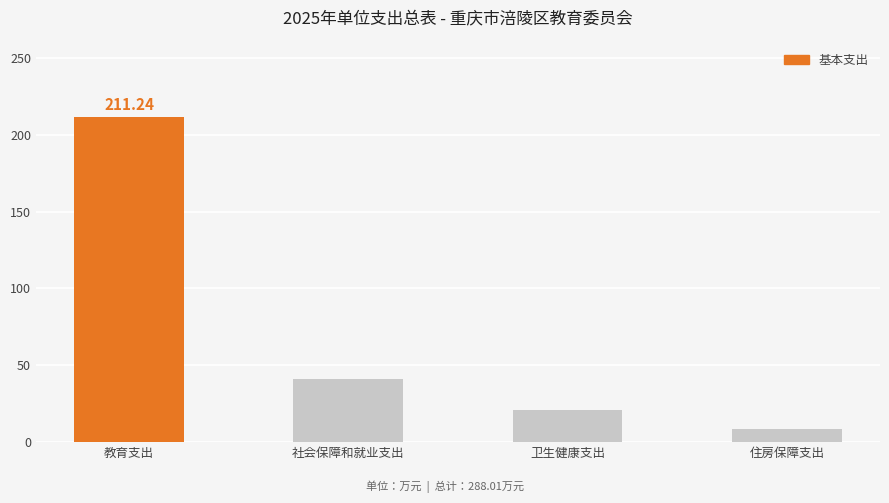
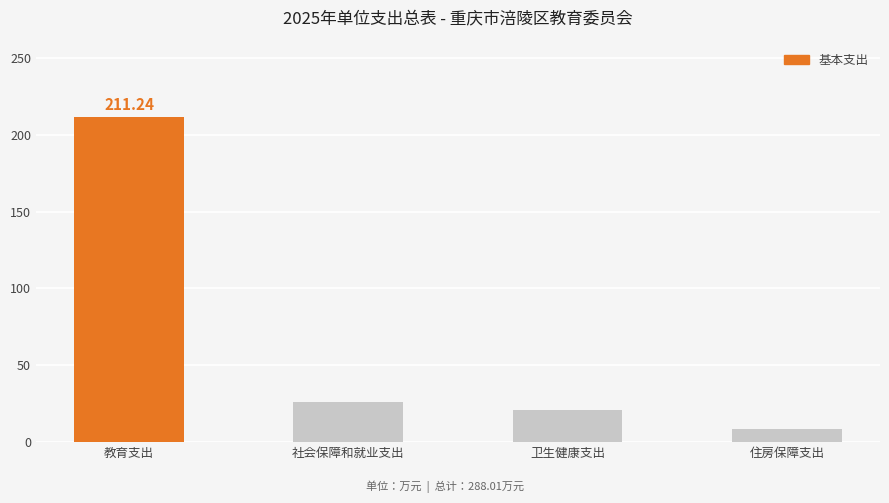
社会保障和就业支出: 41 -> 26
